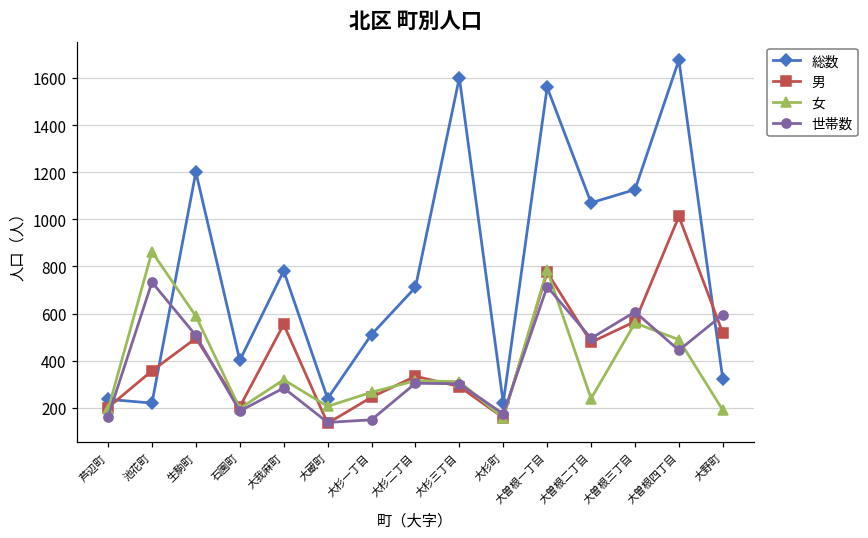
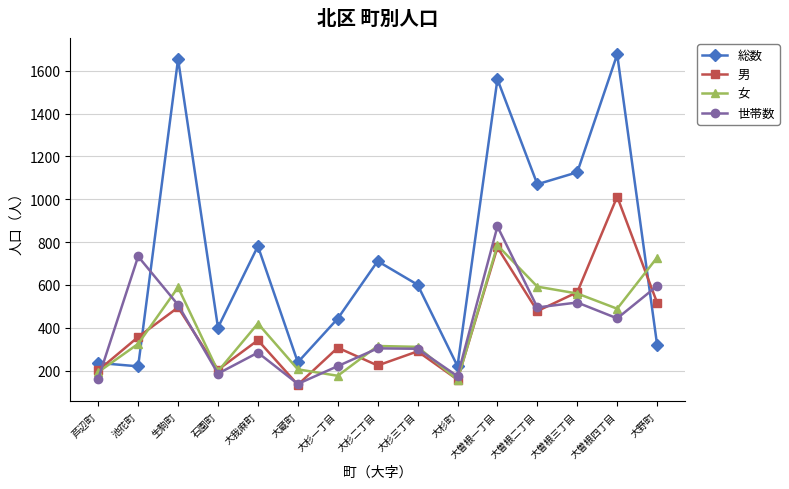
女, 池花町: 860 -> 330
総数, 生駒町: 1200 -> 1650
男, 大我麻町: 550 -> 340
女, 大我麻町: 320 -> 420
総数, 大杉一丁目: 510 -> 440
男, 大杉一丁目: 250 -> 310
女, 大杉一丁目: 270 -> 180
世帯数, 大杉一丁目: 150 -> 220
男, 大杉二丁目: 330 -> 220
総数, 大杉三丁目: 1600 -> 600
世帯数, 大曽根一丁目: 710 -> 870
女, 大曽根二丁目: 240 -> 590
世帯数, 大曽根三丁目: 610 -> 520
女, 大野町: 190 -> 730
